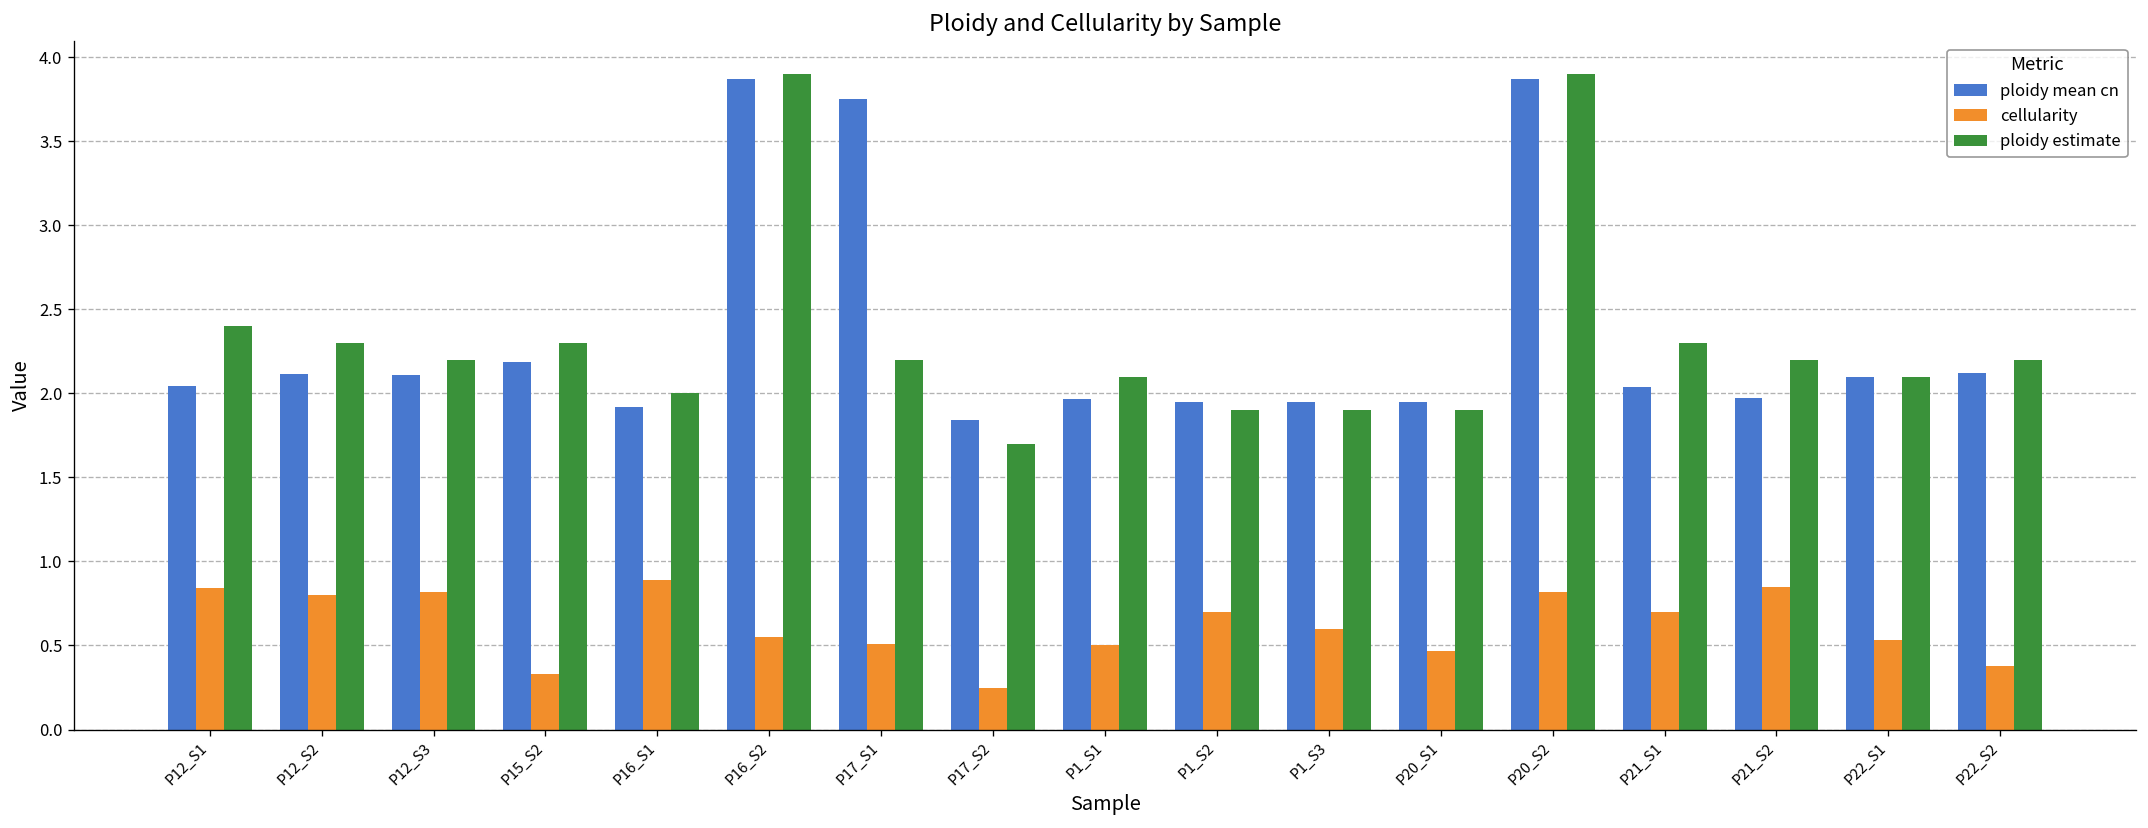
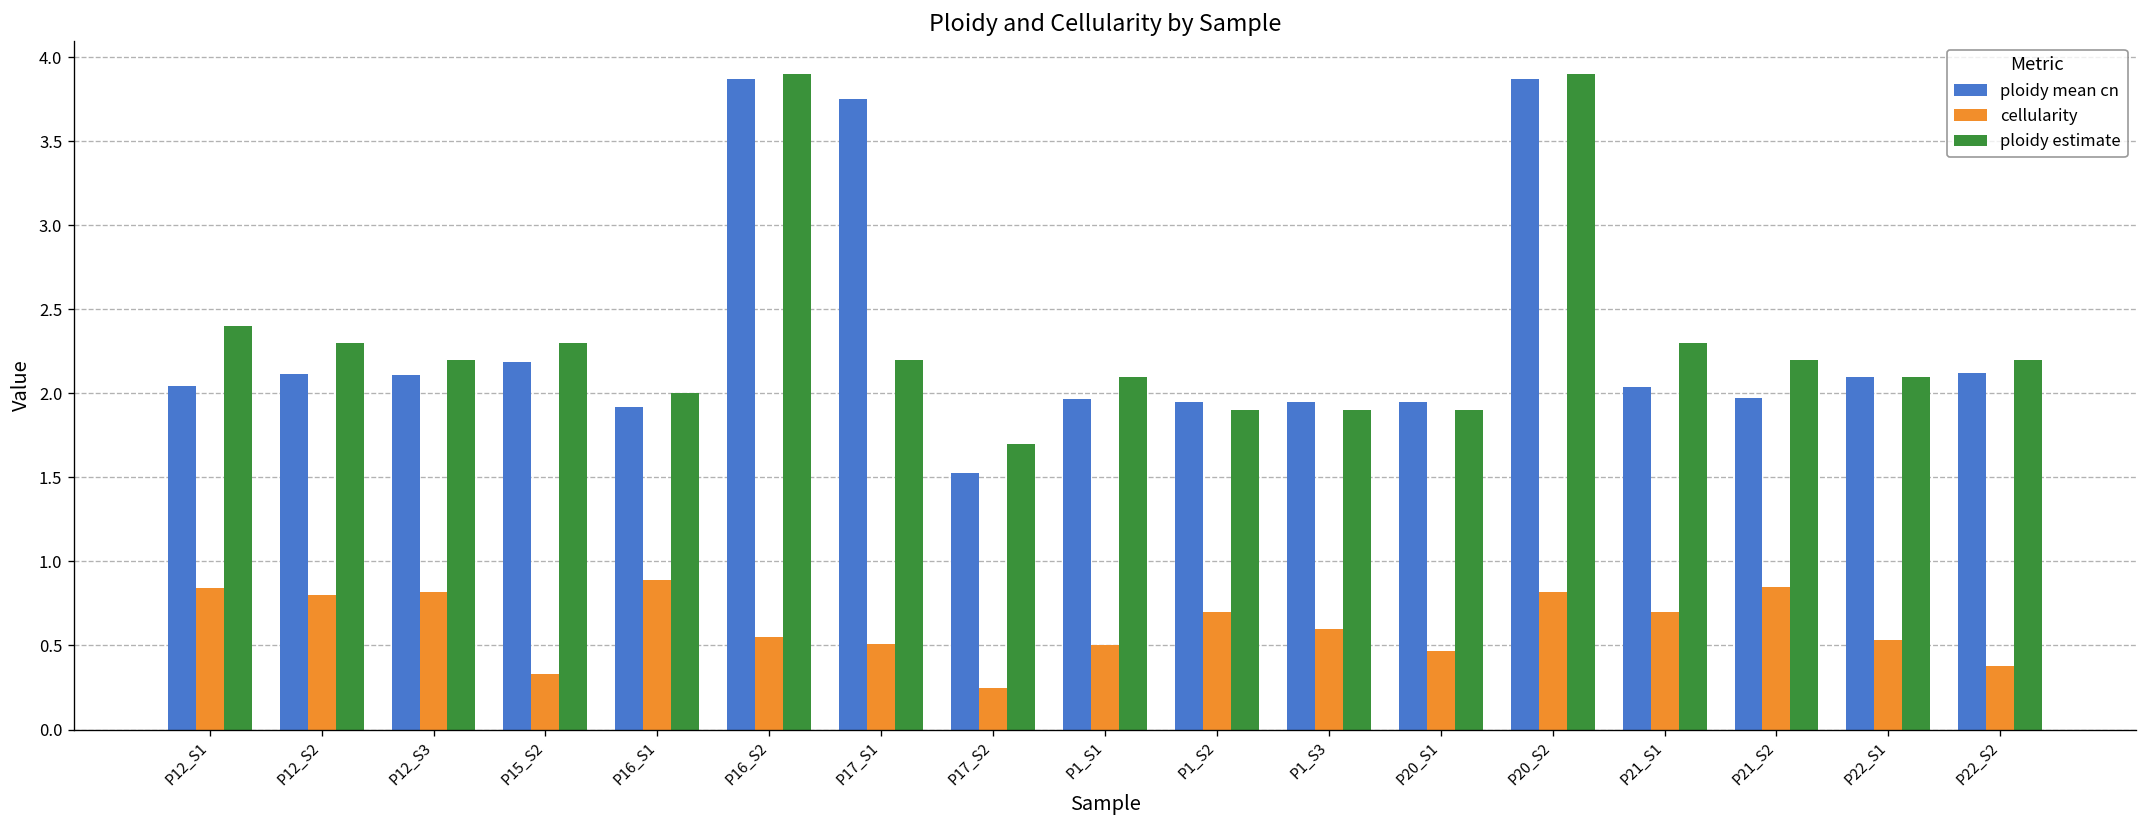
ploidy mean cn, P17_S2: 1.84 -> 1.53
